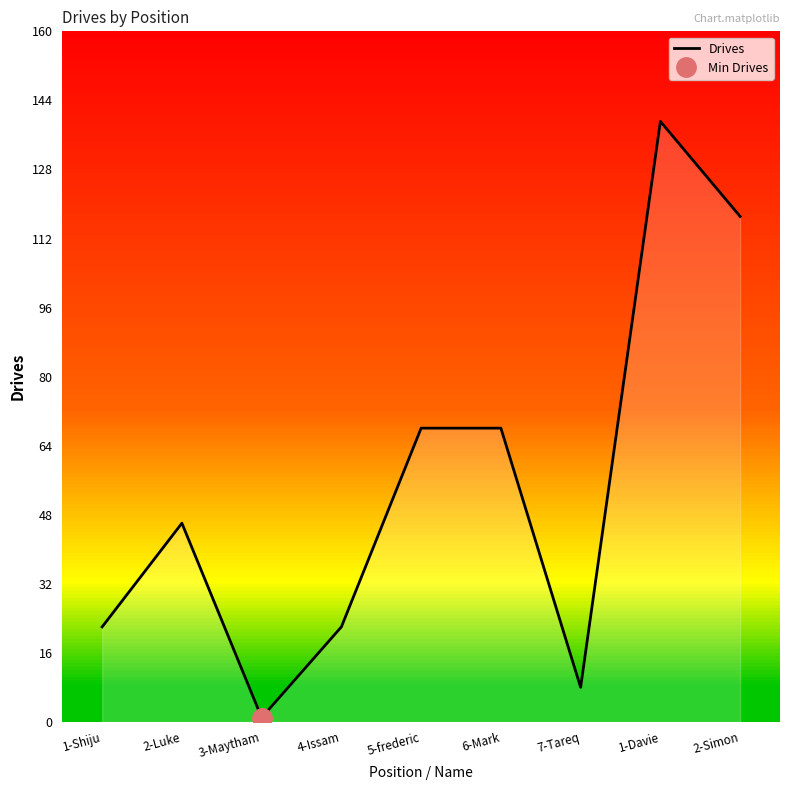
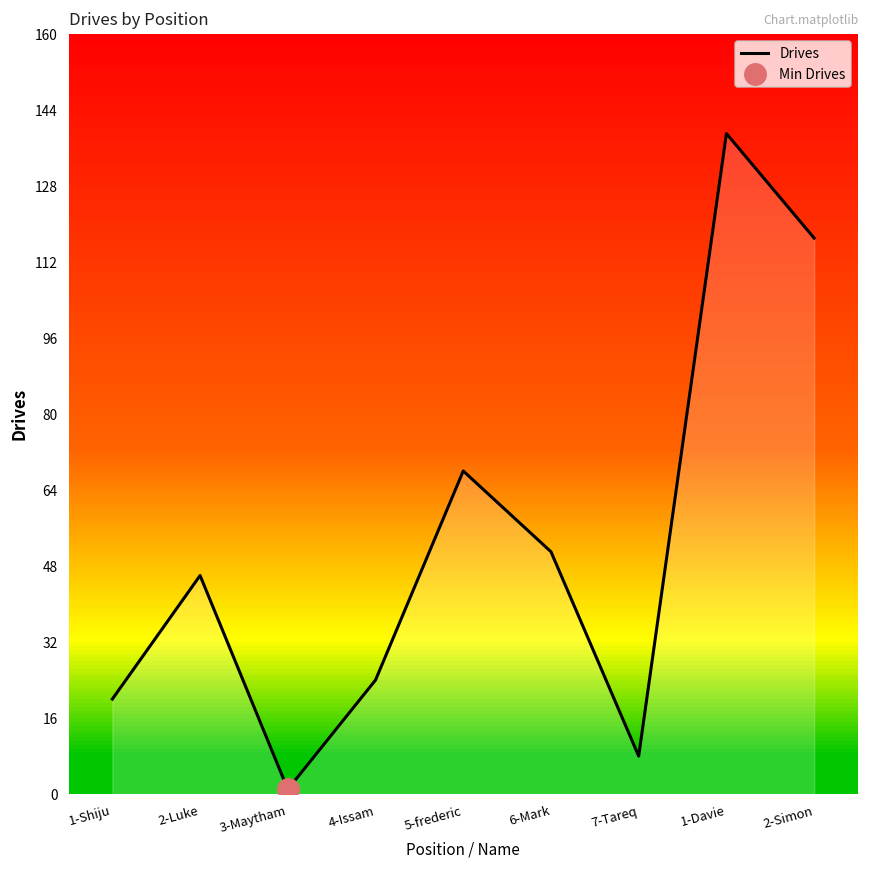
Drives, 1-Shiju: 22 -> 20
Drives, 4-Issam: 22 -> 24
Drives, 6-Mark: 68 -> 51
